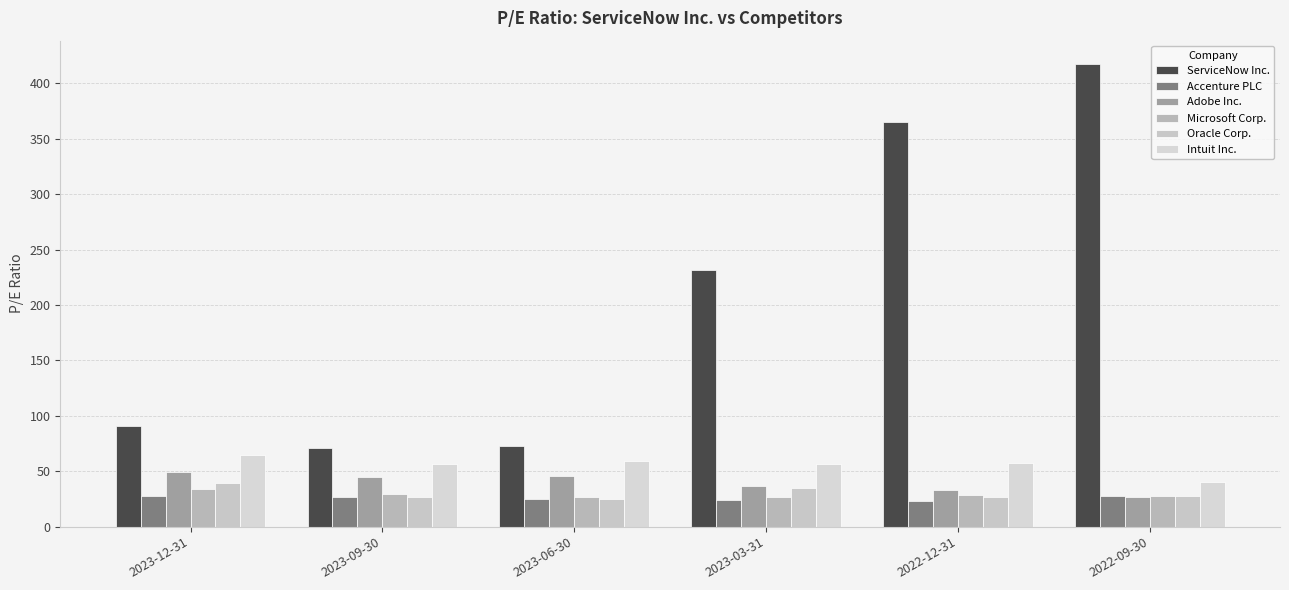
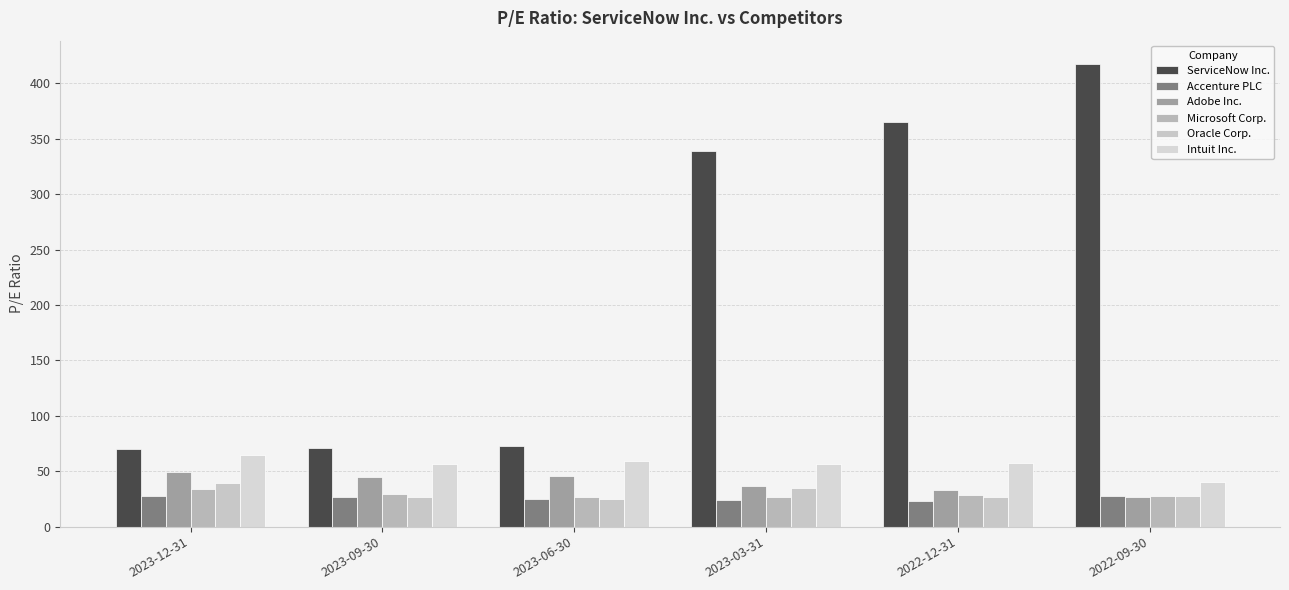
ServiceNow Inc., 2023-12-31: 91 -> 70
ServiceNow Inc., 2023-03-31: 232 -> 339
